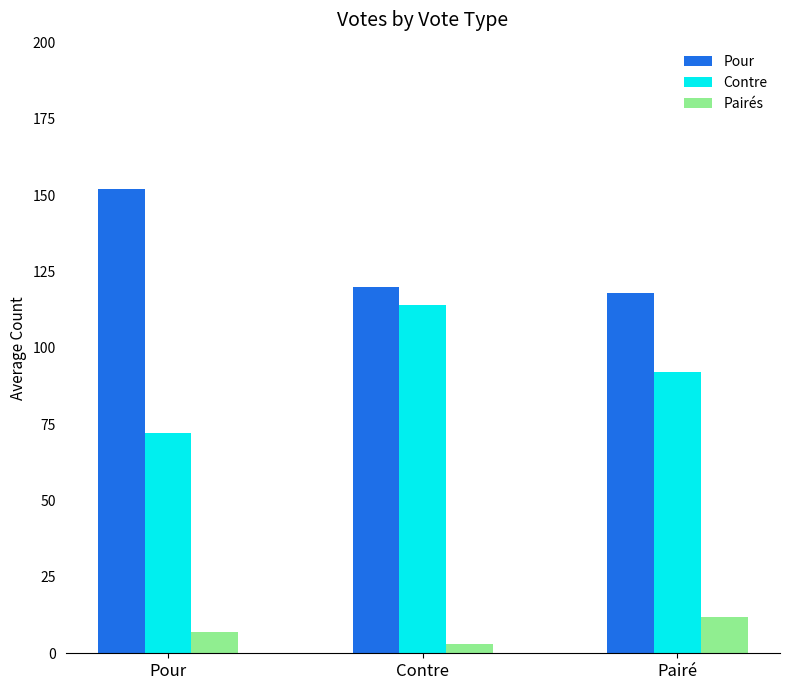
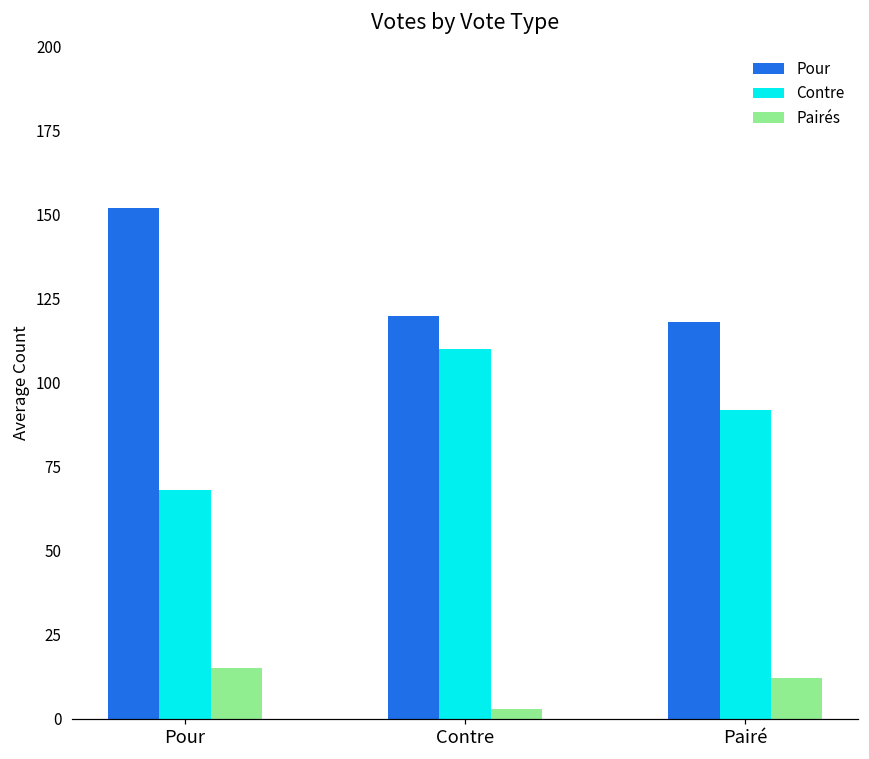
Contre, Pour: 72 -> 68
Pairés, Pour: 7 -> 15
Contre, Contre: 114 -> 110
